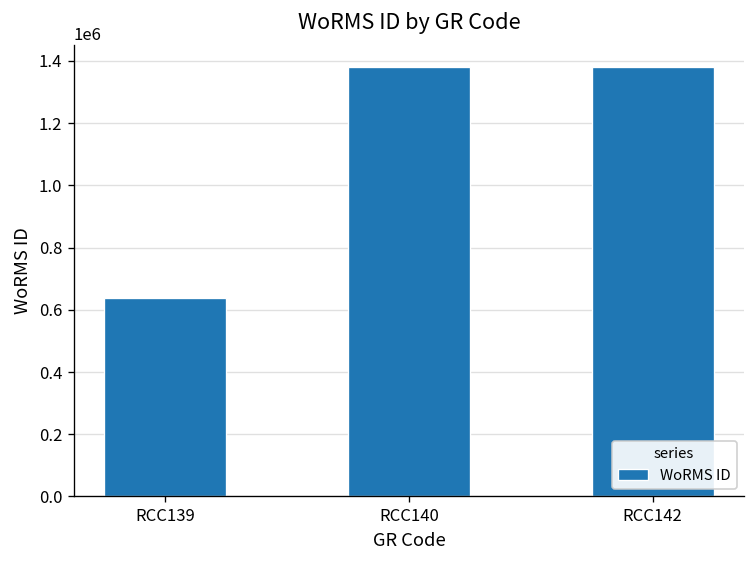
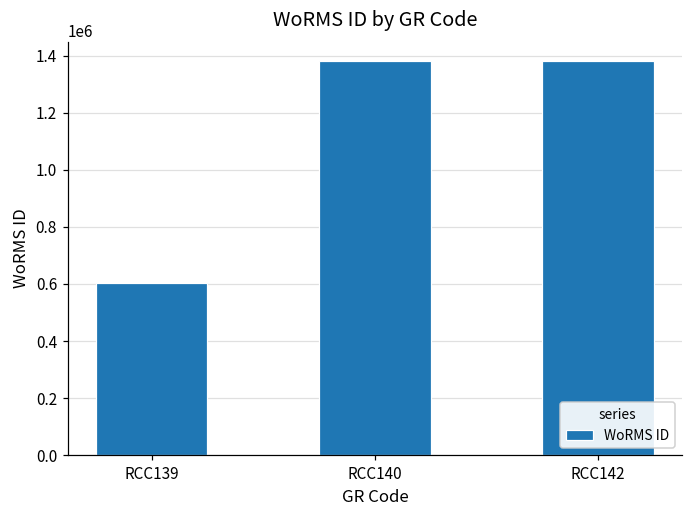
RCC139: 640000 -> 600000
